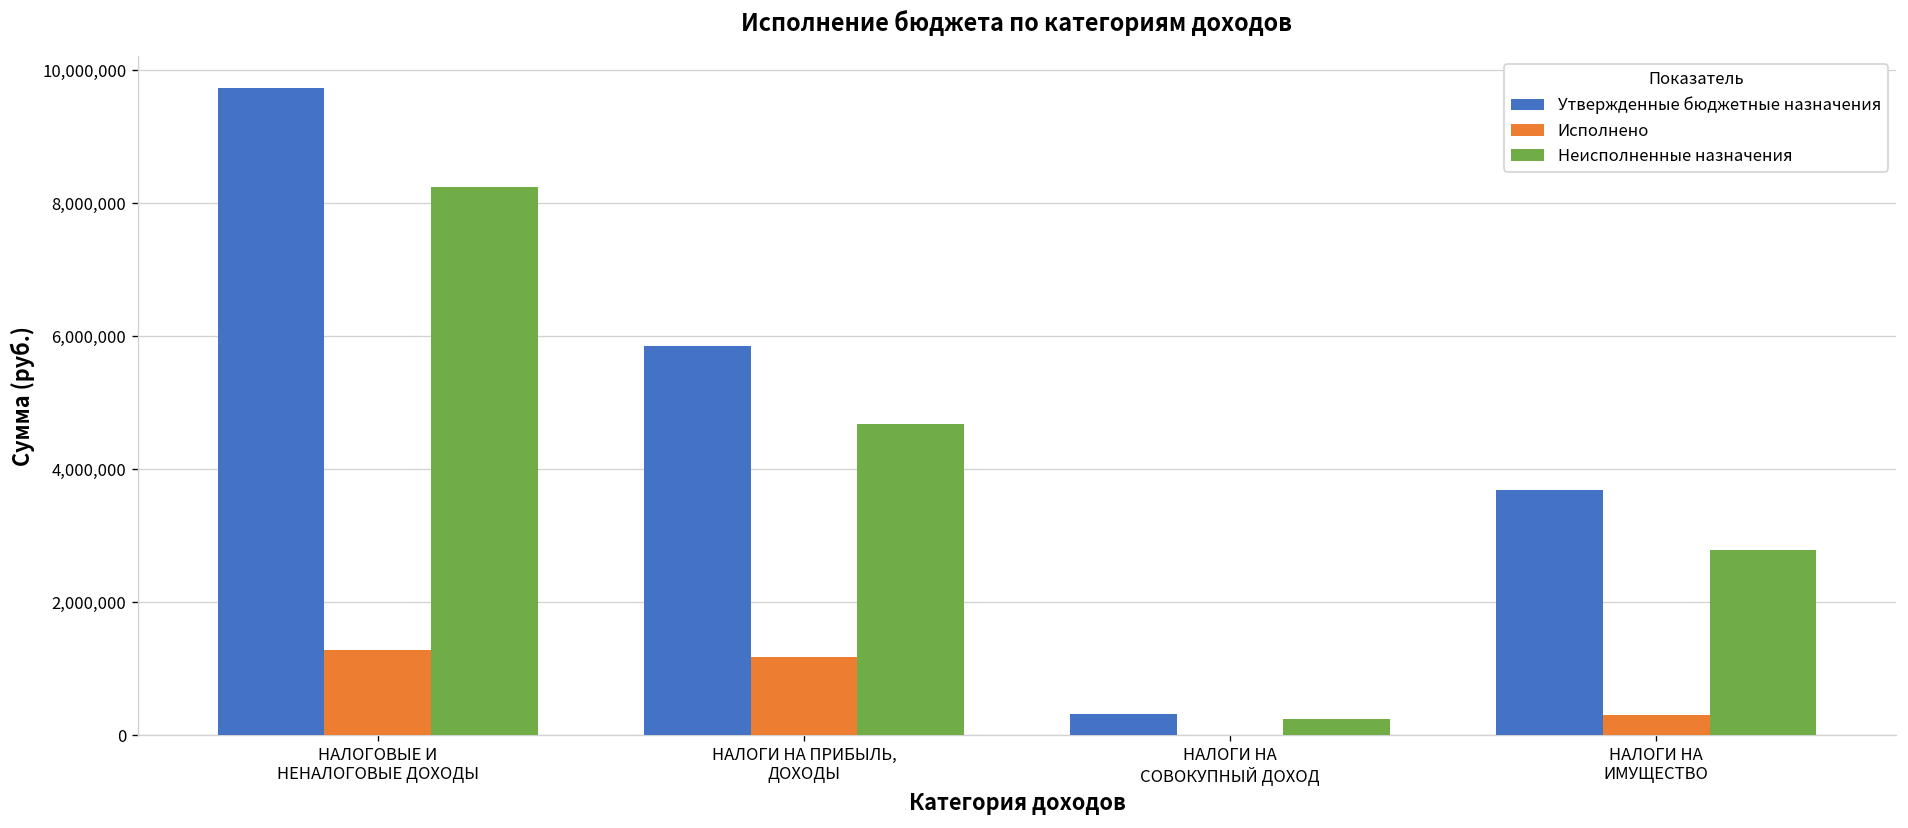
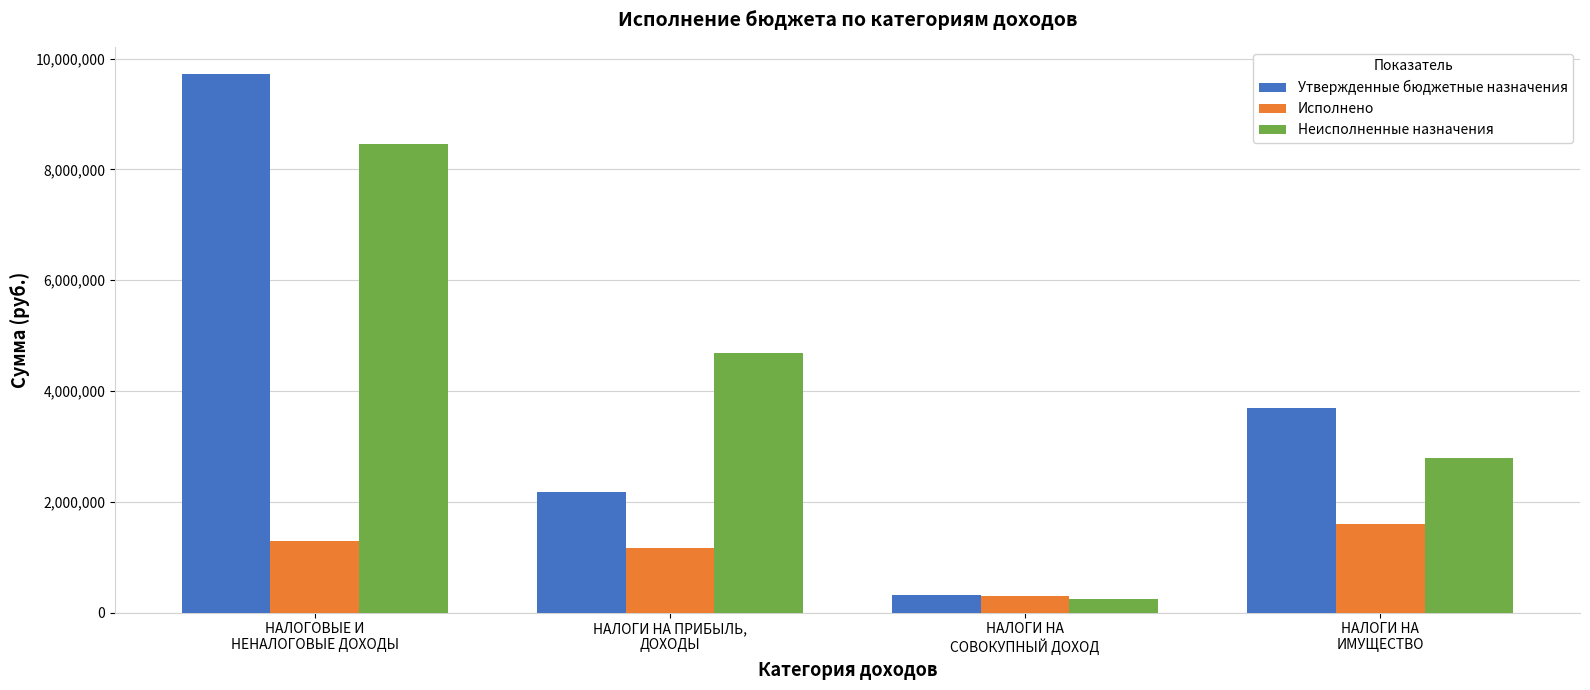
Неисполненные назначения, НАЛОГОВЫЕ И НЕНАЛОГОВЫЕ ДОХОДЫ: 8,200,000 -> 8,500,000
Утвержденные бюджетные назначения, НАЛОГИ НА ПРИБЫЛЬ, ДОХОДЫ: 5,900,000 -> 2,200,000
Исполнено, НАЛОГИ НА СОВОКУПНЫЙ ДОХОД: 0 -> 300,000
Исполнено, НАЛОГИ НА ИМУЩЕСТВО: 300,000 -> 1,600,000
